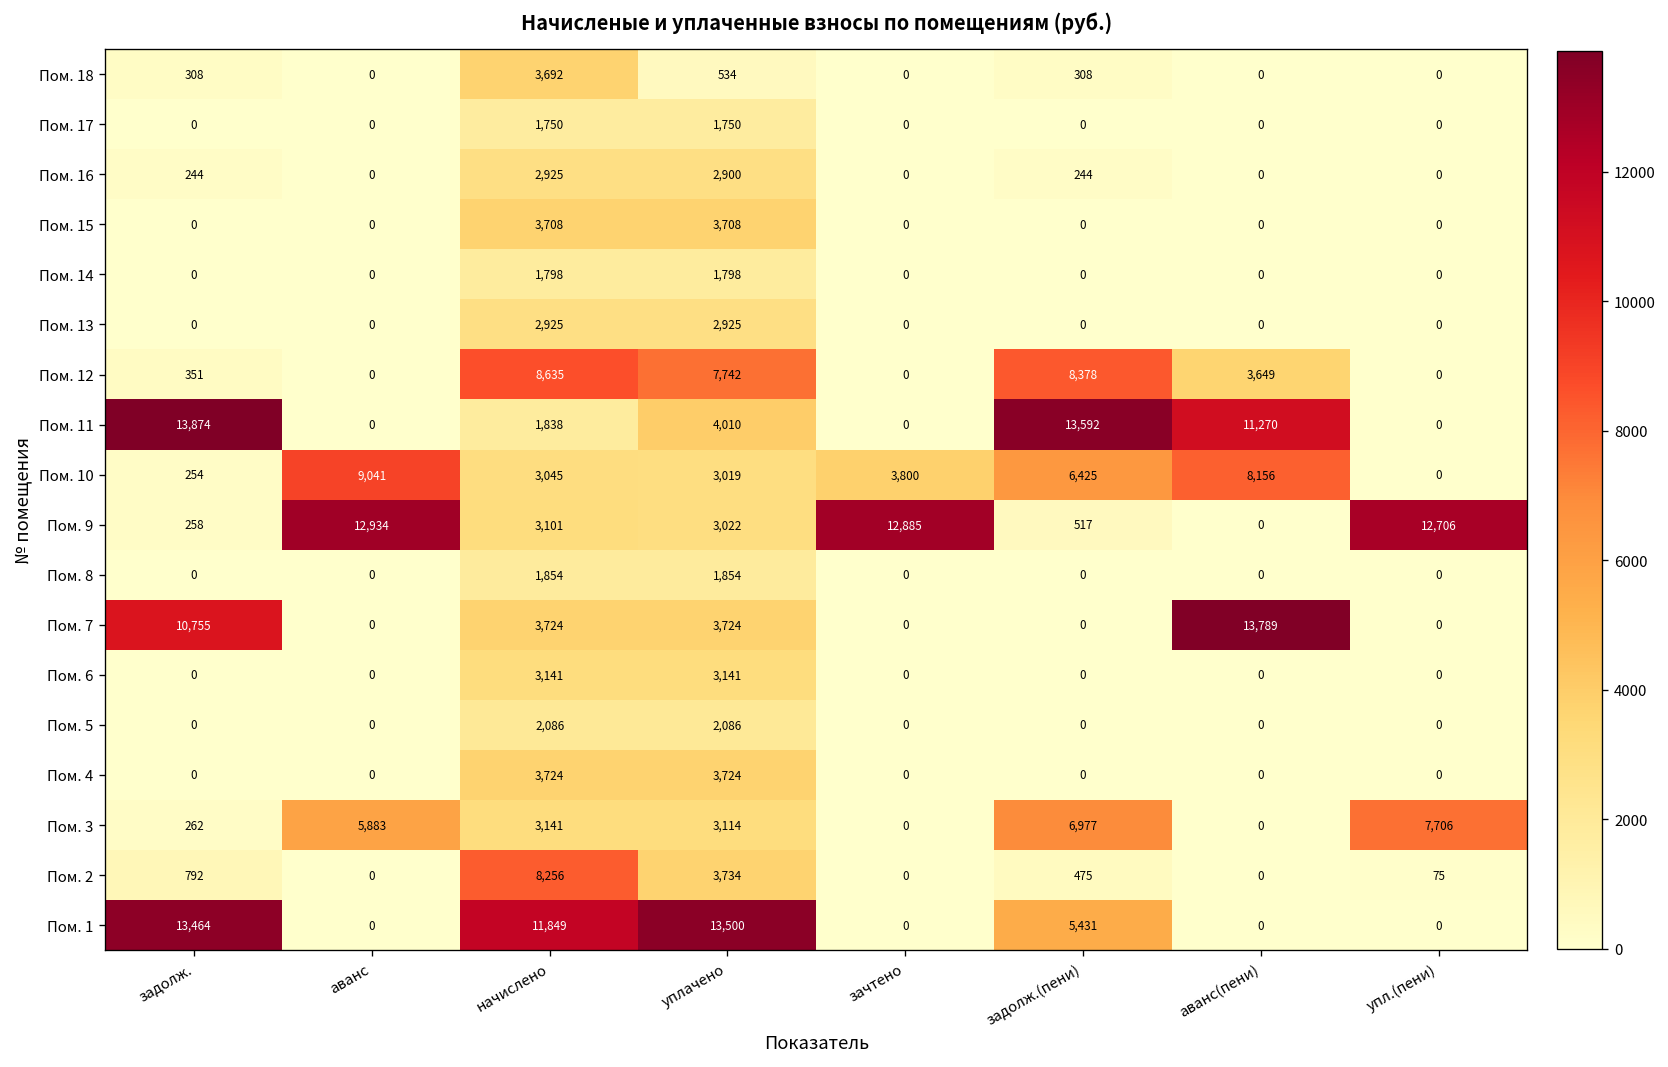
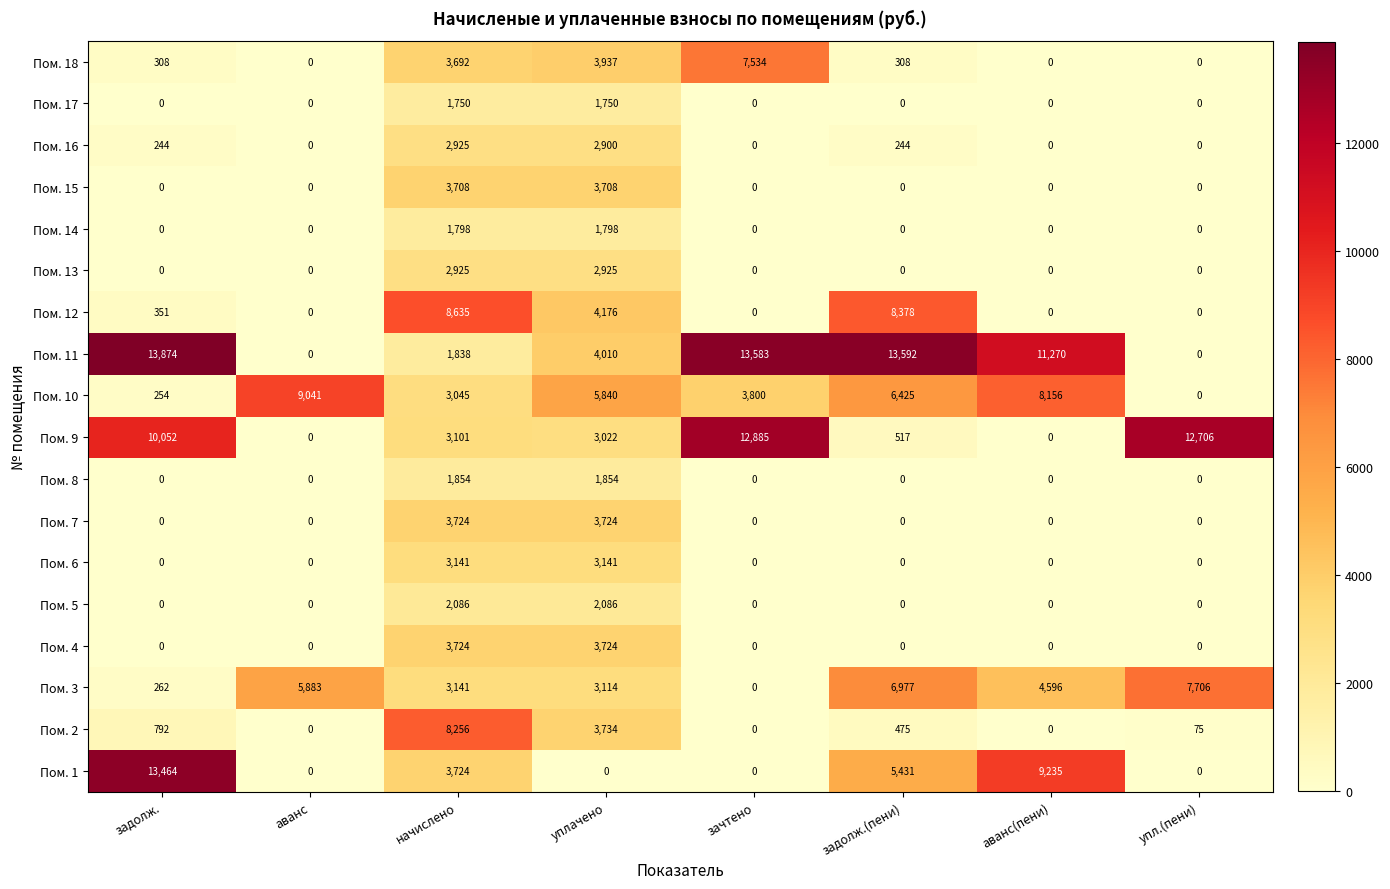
Пом. 18, уплачено: 534 -> 3,937
Пом. 18, зачтено: 0 -> 7,534
Пом. 12, уплачено: 7,742 -> 4,176
Пом. 12, аванс(пени): 3,649 -> 0
Пом. 11, зачтено: 0 -> 13,583
Пом. 10, уплачено: 3,019 -> 5,840
Пом. 9, задолж.: 258 -> 10,052
Пом. 9, аванс: 12,934 -> 0
Пом. 7, задолж.: 10,755 -> 0
Пом. 7, аванс(пени): 13,789 -> 0
Пом. 3, аванс(пени): 0 -> 4,596
Пом. 1, начислено: 11,849 -> 3,724
Пом. 1, уплачено: 13,500 -> 0
Пом. 1, аванс(пени): 0 -> 9,235
